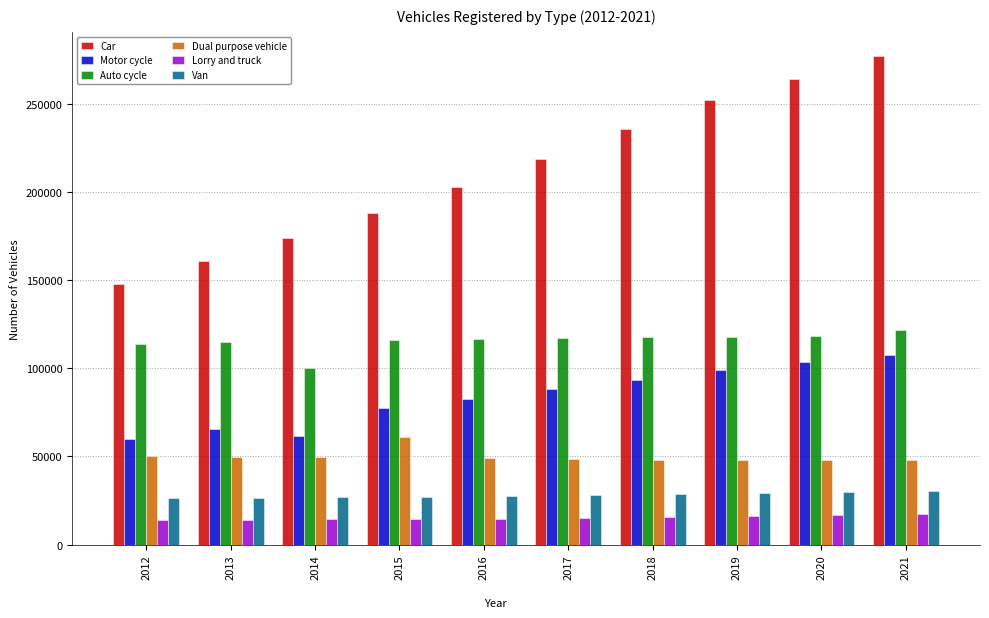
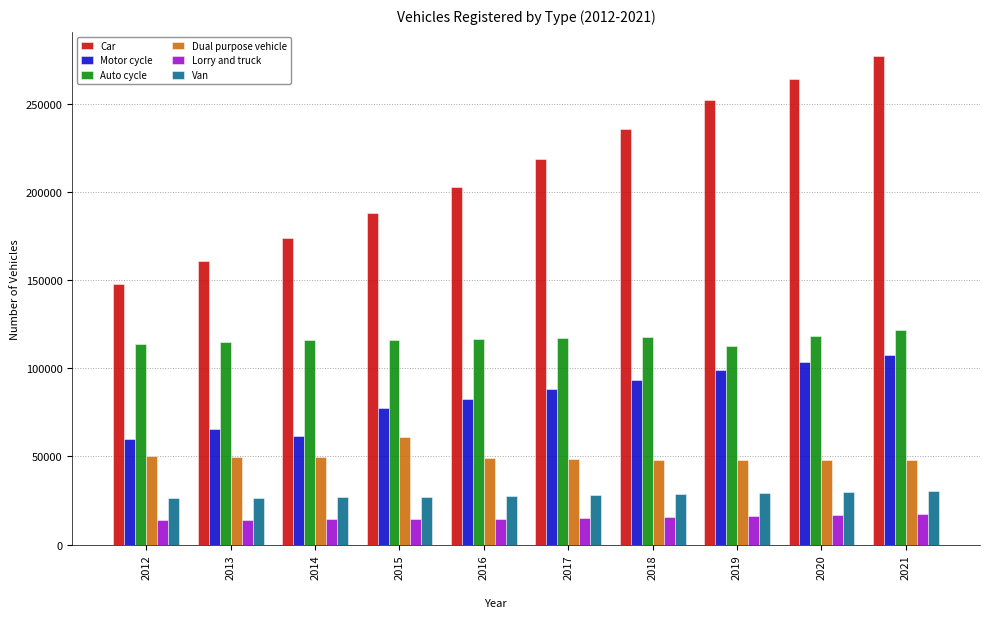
Auto cycle, 2014: 100000 -> 116000
Auto cycle, 2019: 118000 -> 112000
